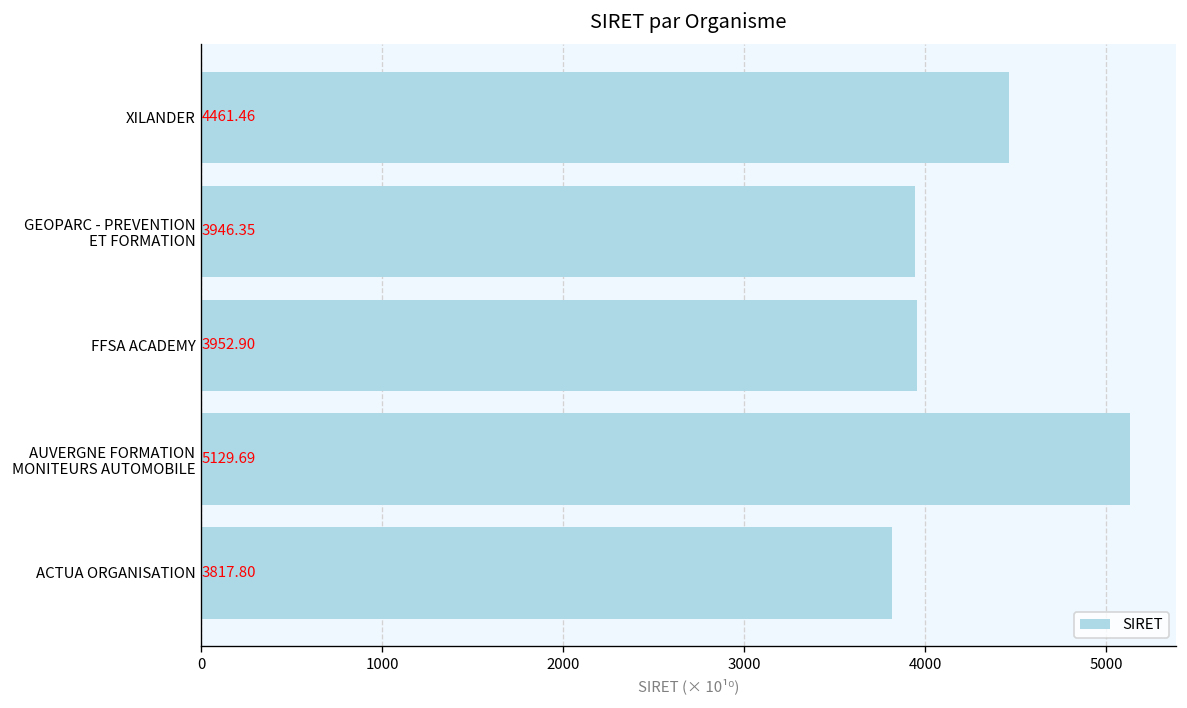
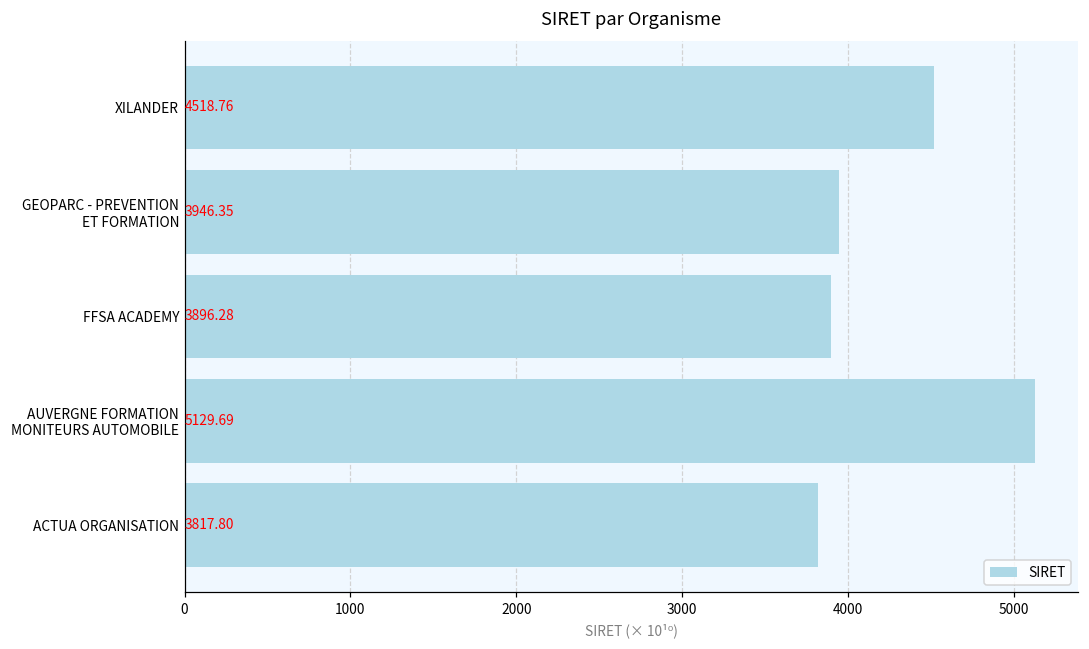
XILANDER: 4461.46 -> 4518.76
FFSA ACADEMY: 3952.90 -> 3896.28
